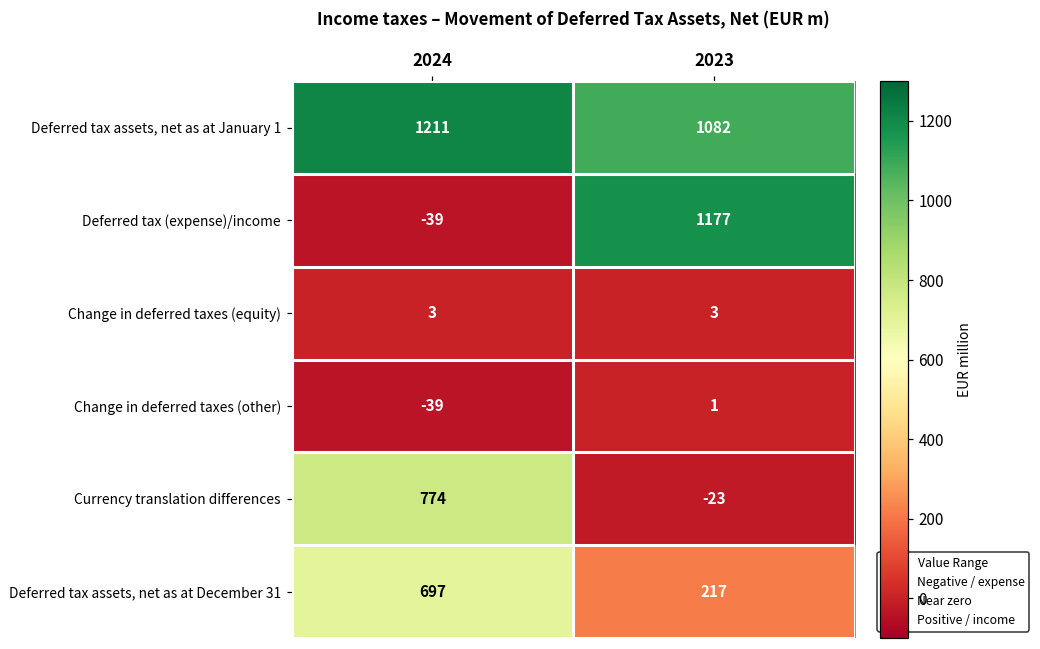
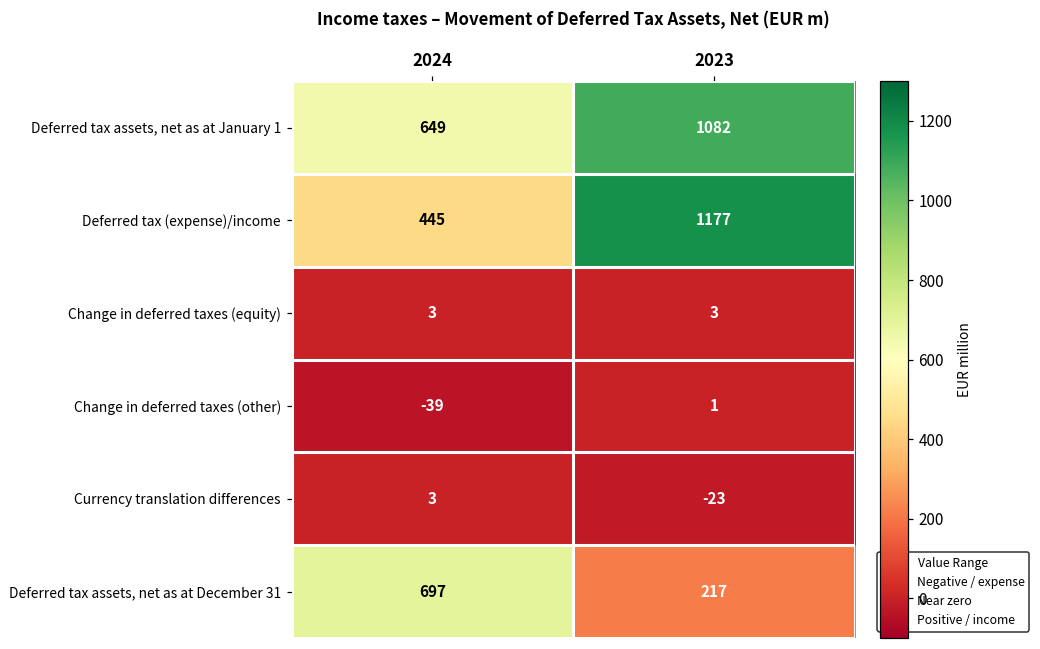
Deferred tax assets, net as at January 1, 2024: 1211 -> 649
Deferred tax (expense)/income, 2024: -39 -> 445
Currency translation differences, 2024: 774 -> 3
